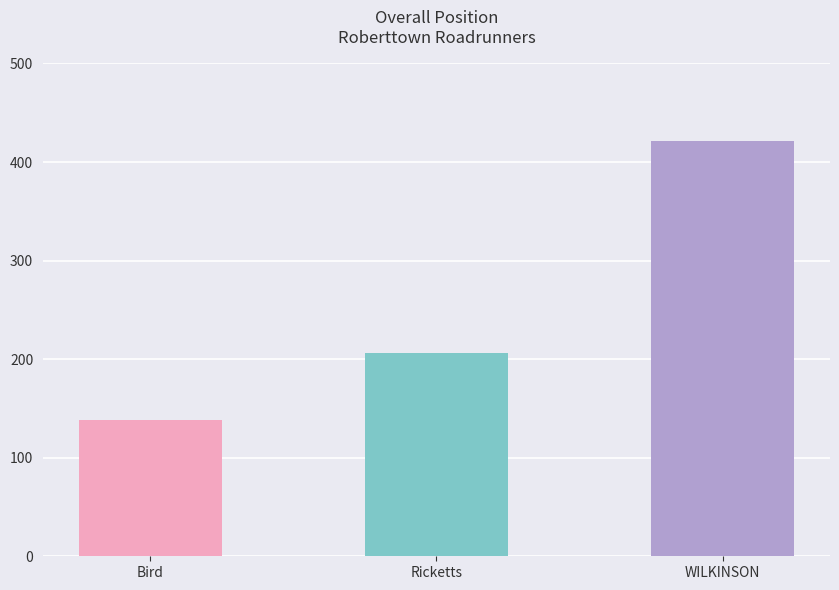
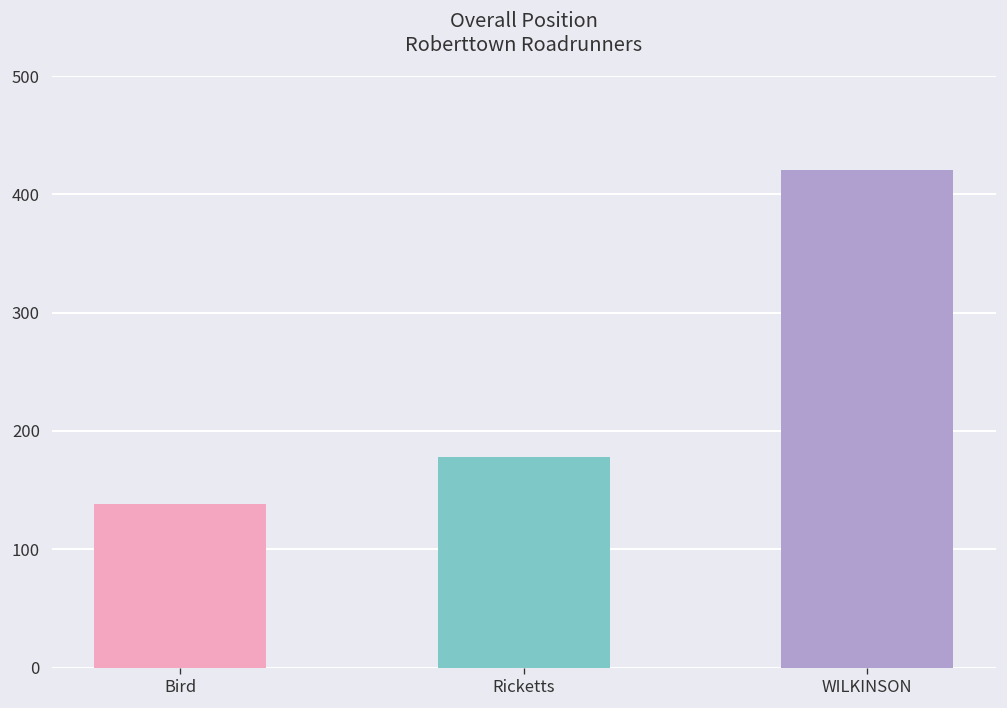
Ricketts: 210 -> 180
